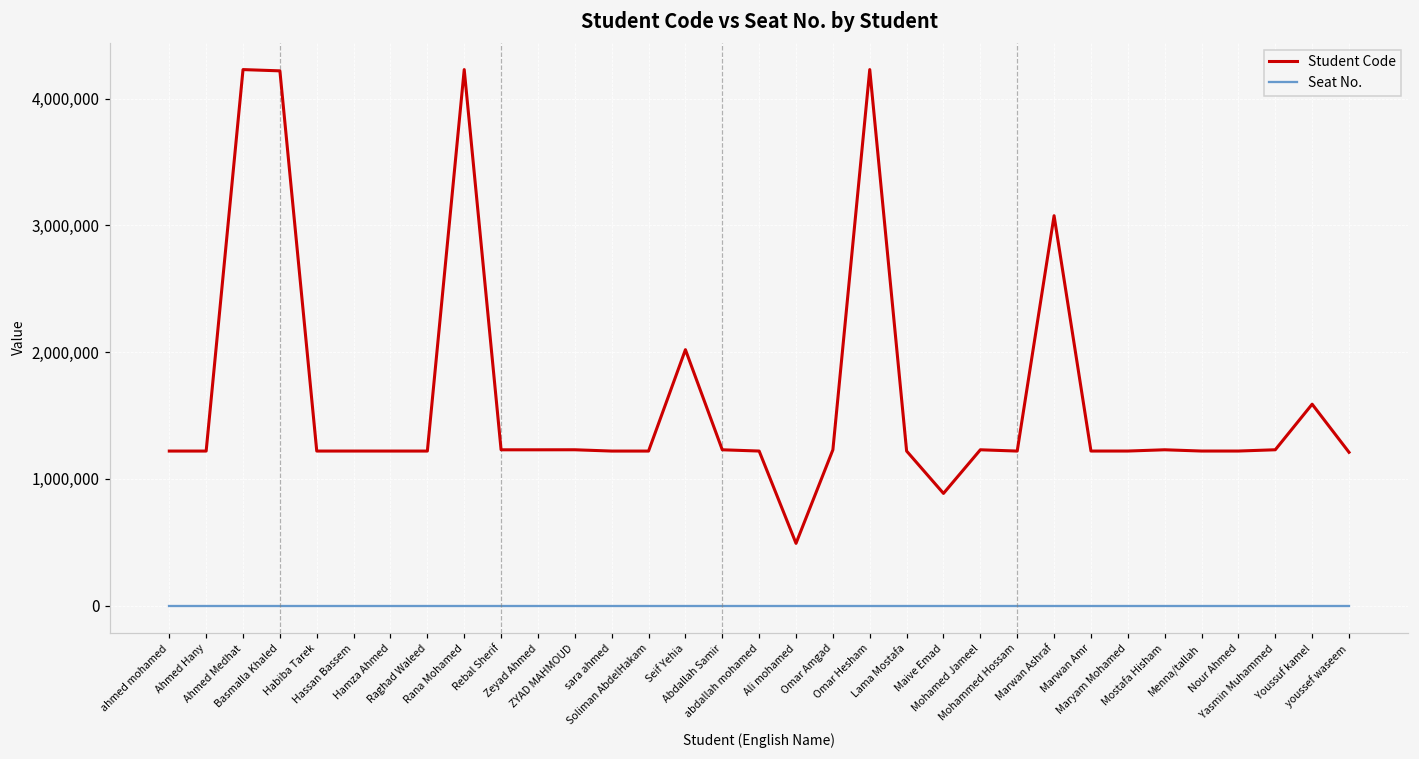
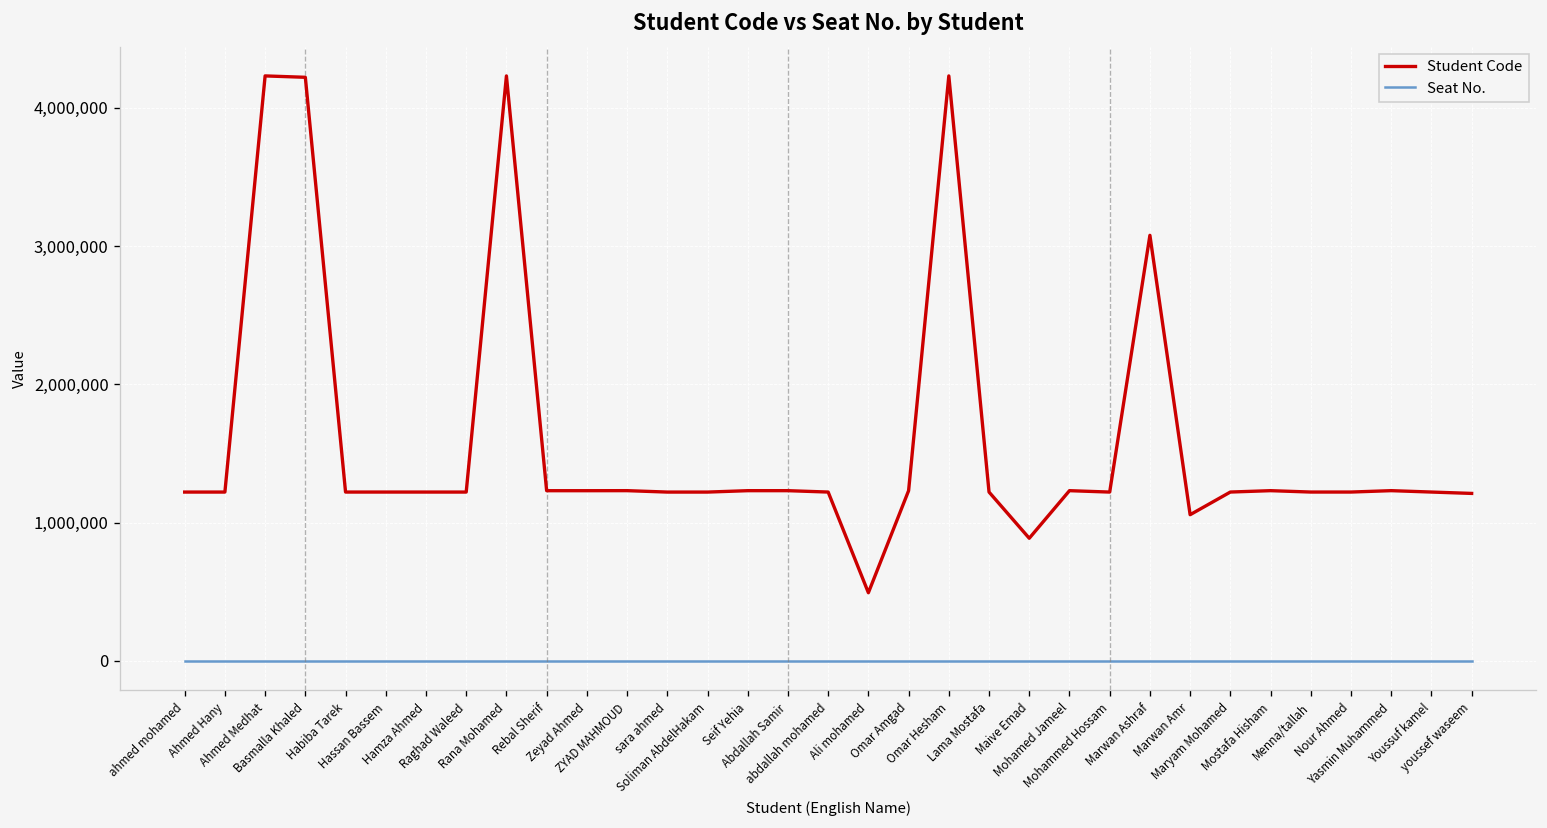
Student Code, Seif Yehia: 2,020,000 -> 1,230,000
Student Code, Marwan Amr: 1,220,000 -> 1,060,000
Student Code, Youssuf kamel: 1,590,000 -> 1,220,000
